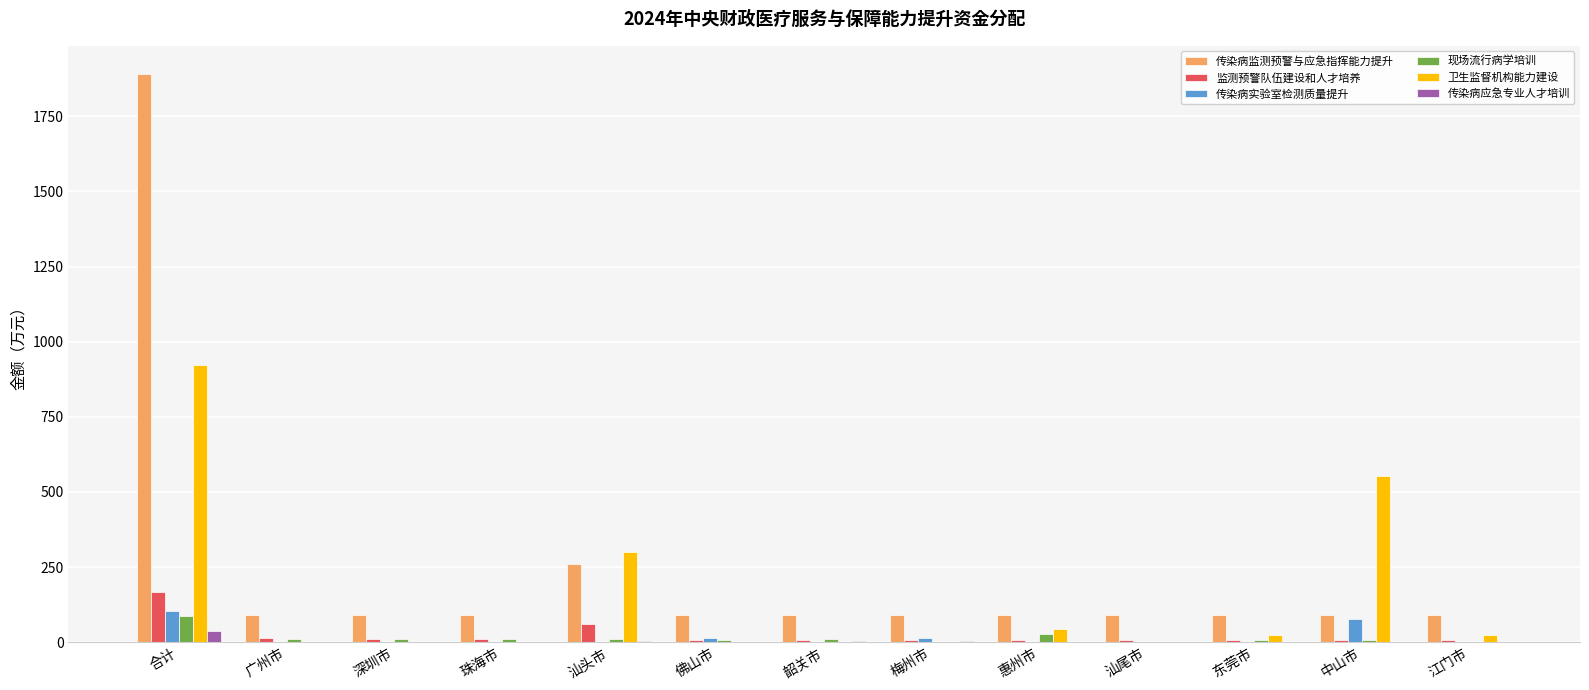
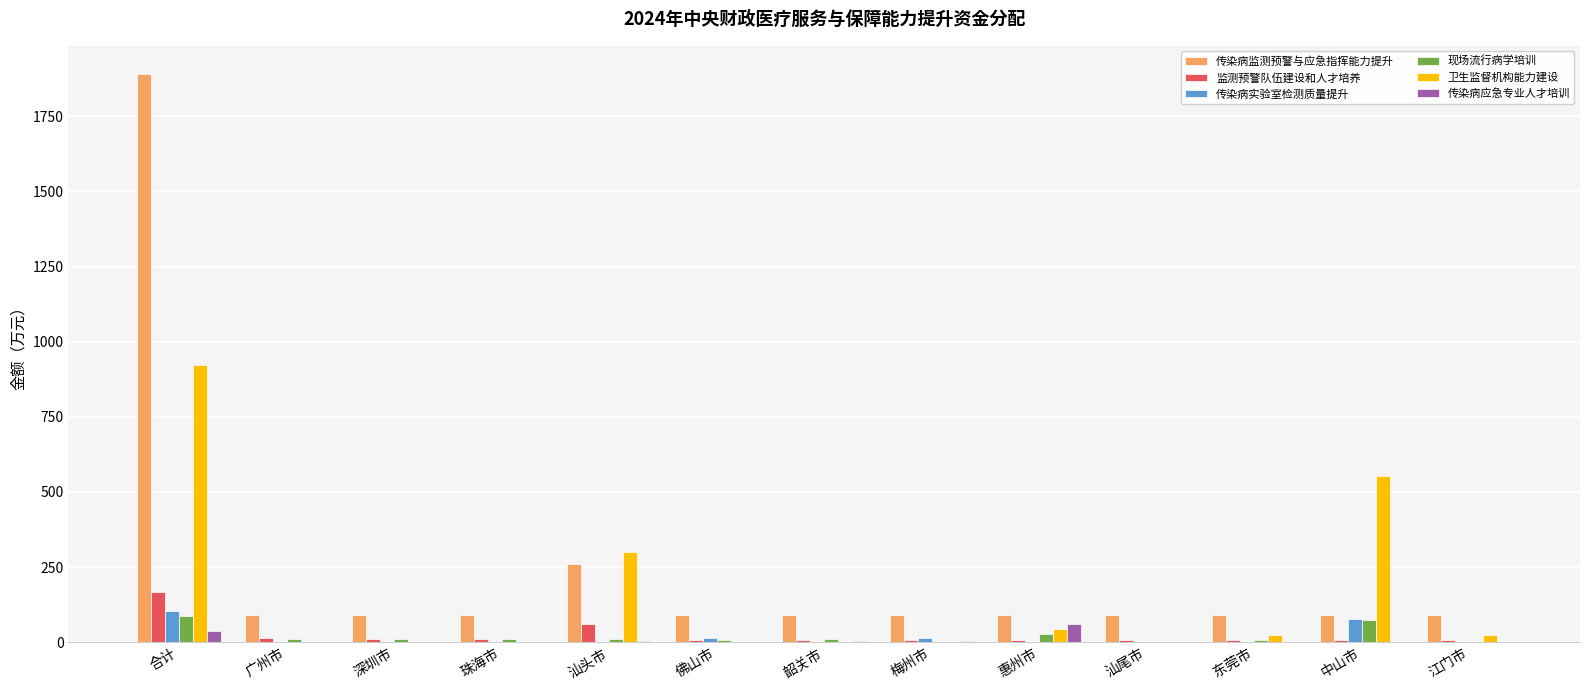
传染病应急专业人才培训, 惠州市: 0 -> 60
现场流行病学培训, 中山市: 10 -> 80
